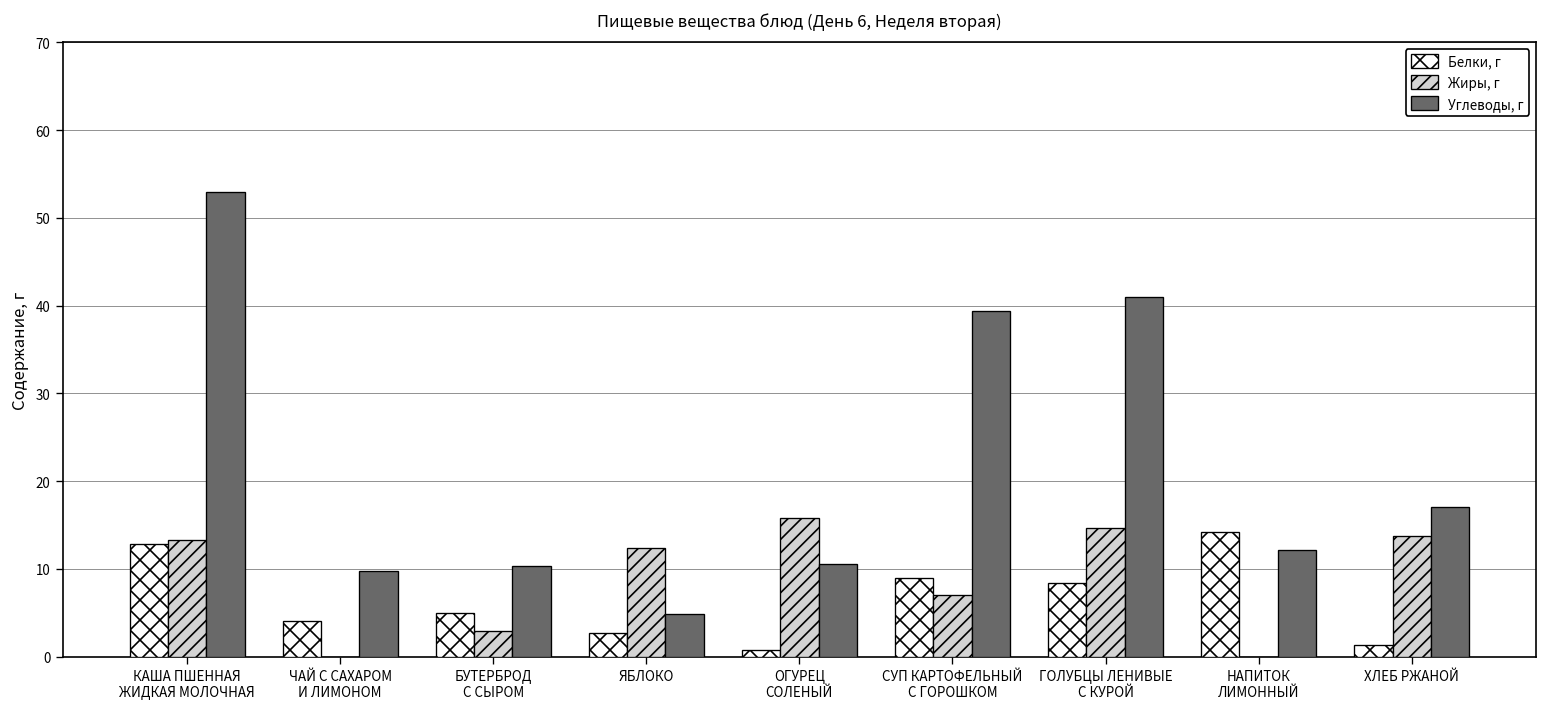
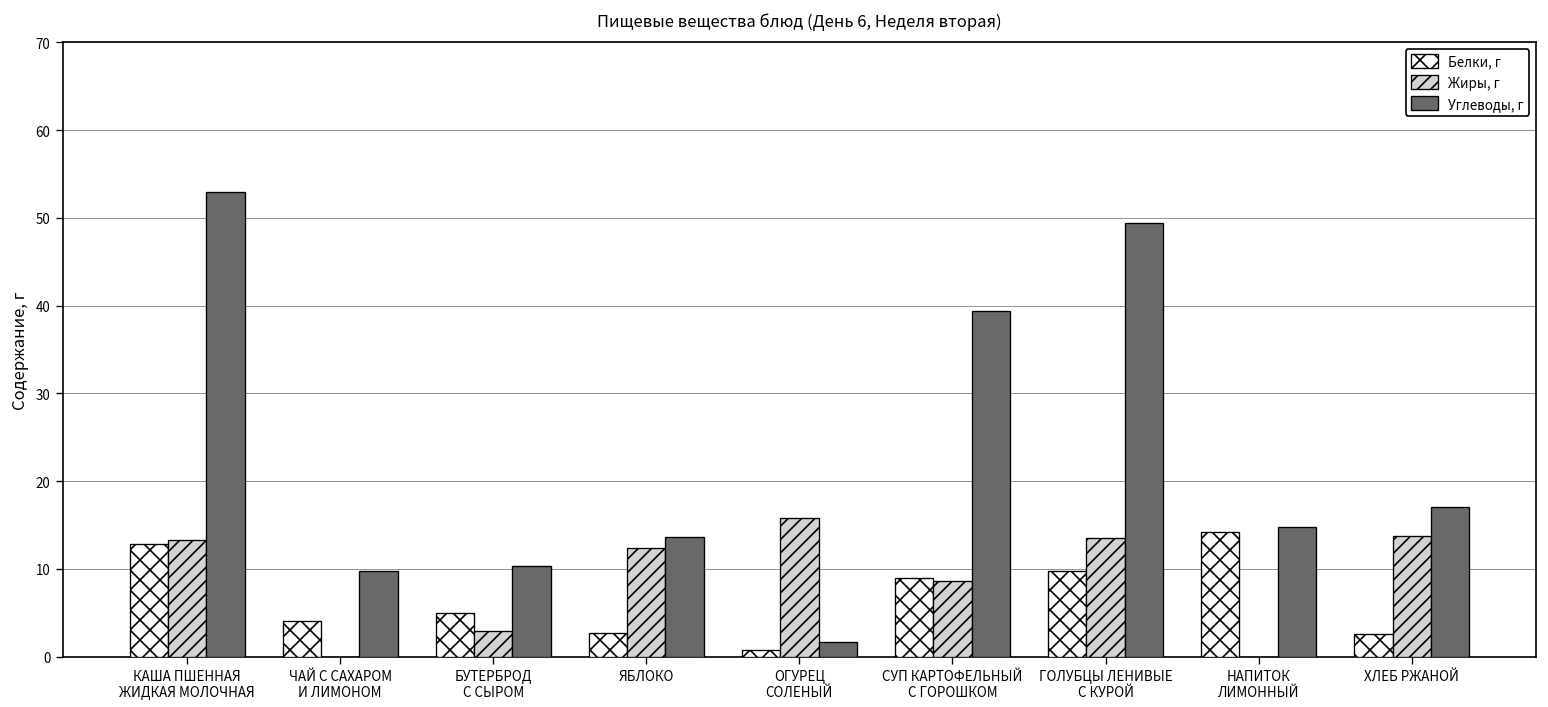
Углеводы, г, ЯБЛОКО: 5 -> 14
Углеводы, г, ОГУРЕЦ СОЛЕНЫЙ: 11 -> 2
Жиры, г, СУП КАРТОФЕЛЬНЫЙ С ГОРОШКОМ: 7 -> 9
Белки, г, ГОЛУБЦЫ ЛЕНИВЫЕ С КУРОЙ: 8 -> 10
Жиры, г, ГОЛУБЦЫ ЛЕНИВЫЕ С КУРОЙ: 15 -> 14
Углеводы, г, ГОЛУБЦЫ ЛЕНИВЫЕ С КУРОЙ: 41 -> 49
Углеводы, г, НАПИТОК ЛИМОННЫЙ: 12 -> 15
Белки, г, ХЛЕБ РЖАНОЙ: 1 -> 3
